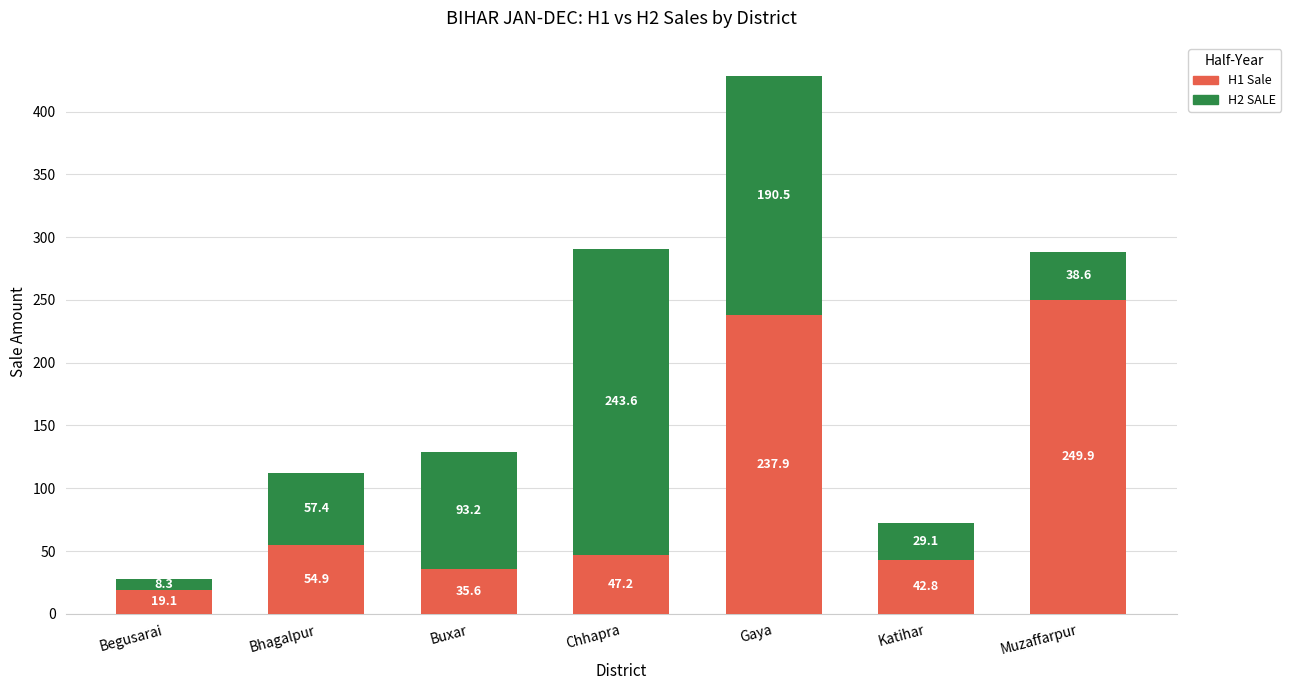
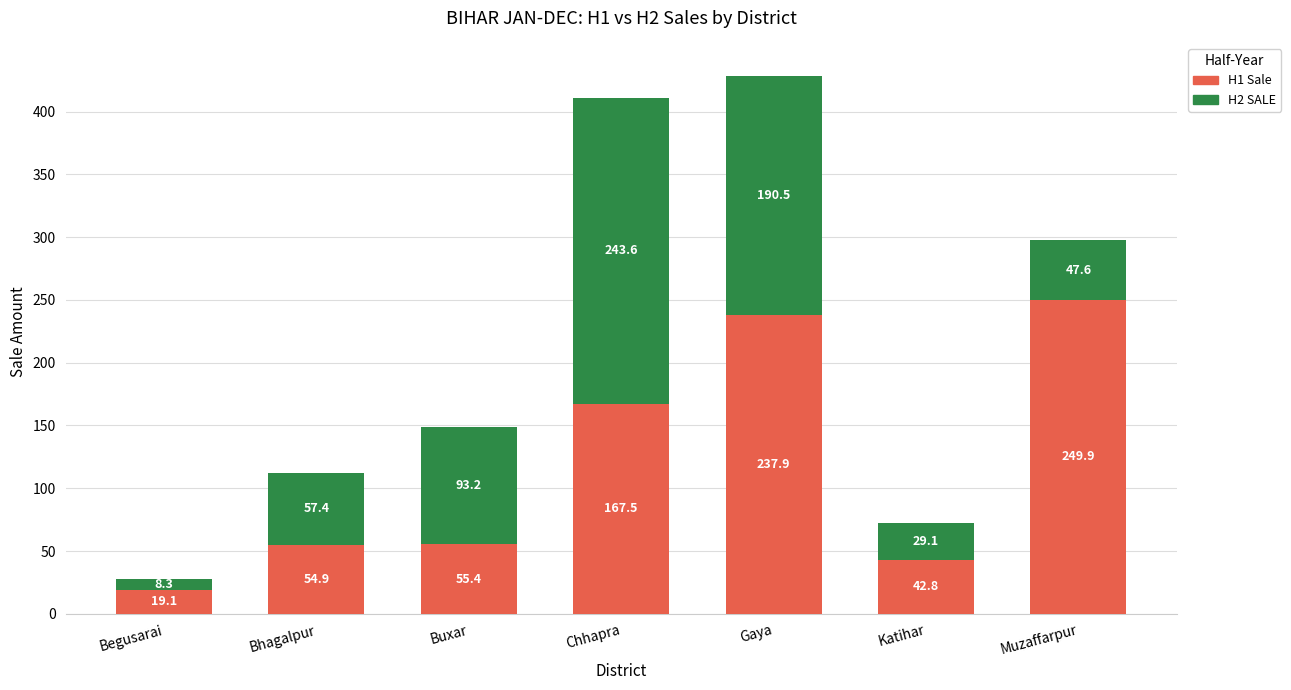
H1 Sale, Buxar: 35.6 -> 55.4
H1 Sale, Chhapra: 47.2 -> 167.5
H2 SALE, Muzaffarpur: 38.6 -> 47.6
